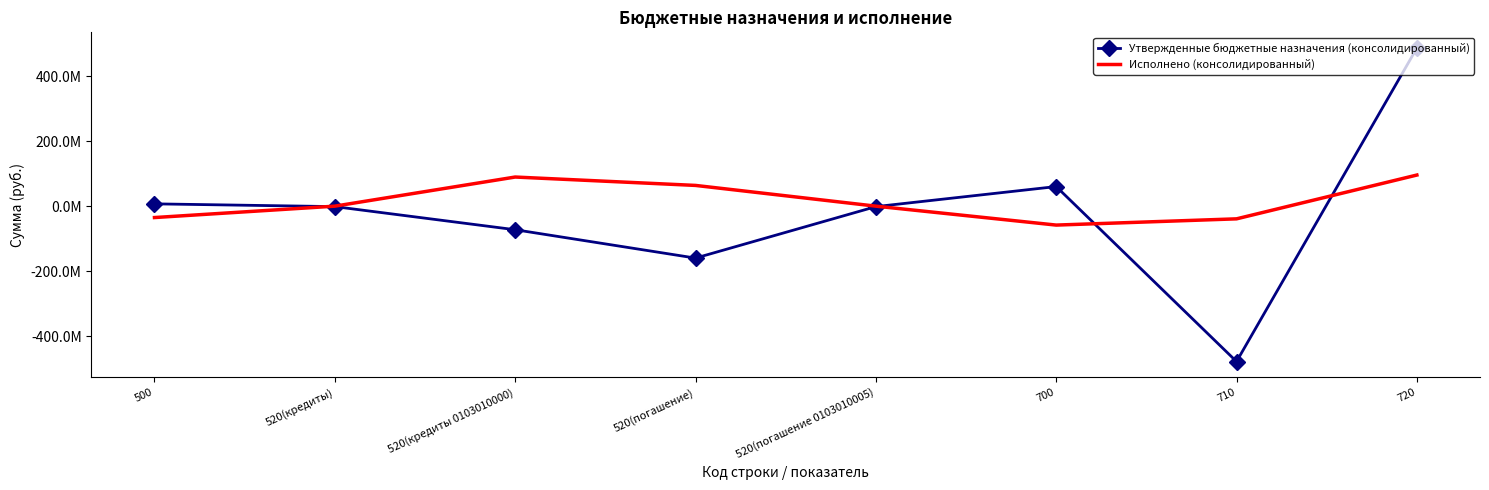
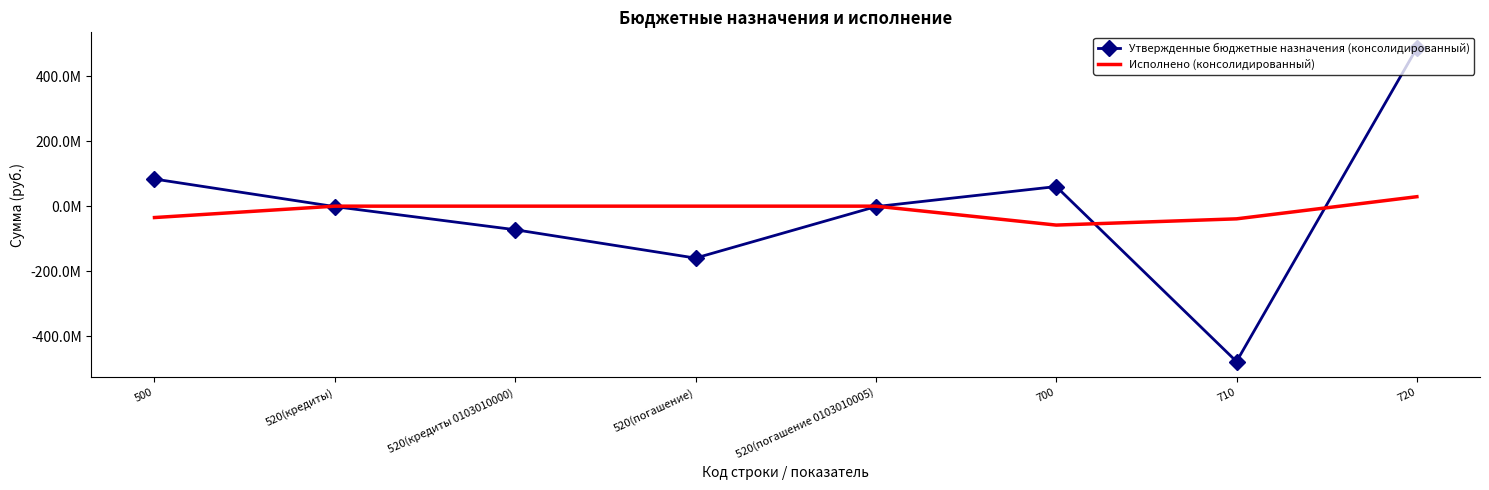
Утвержденные бюджетные назначения (консолидированный), 500: 10000000 -> 80000000
Исполнено (консолидированный), 520(кредиты 0103010000): 90000000 -> 0
Исполнено (консолидированный), 520(погашение): 60000000 -> 0
Исполнено (консолидированный), 720: 100000000 -> 30000000
